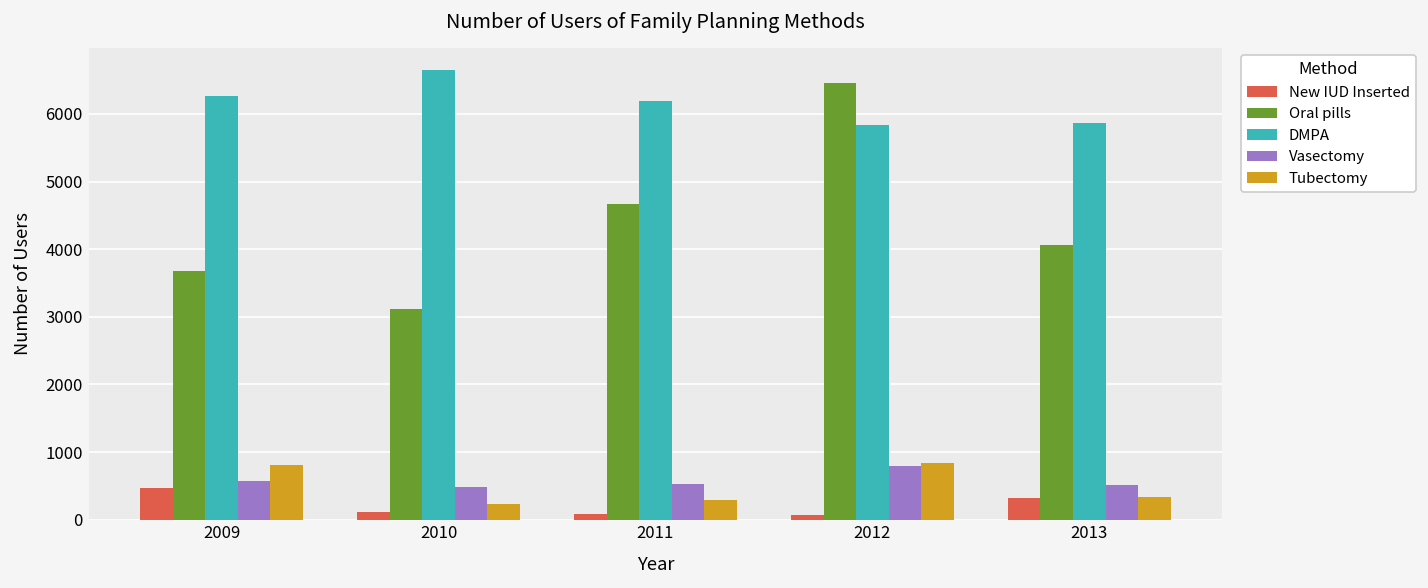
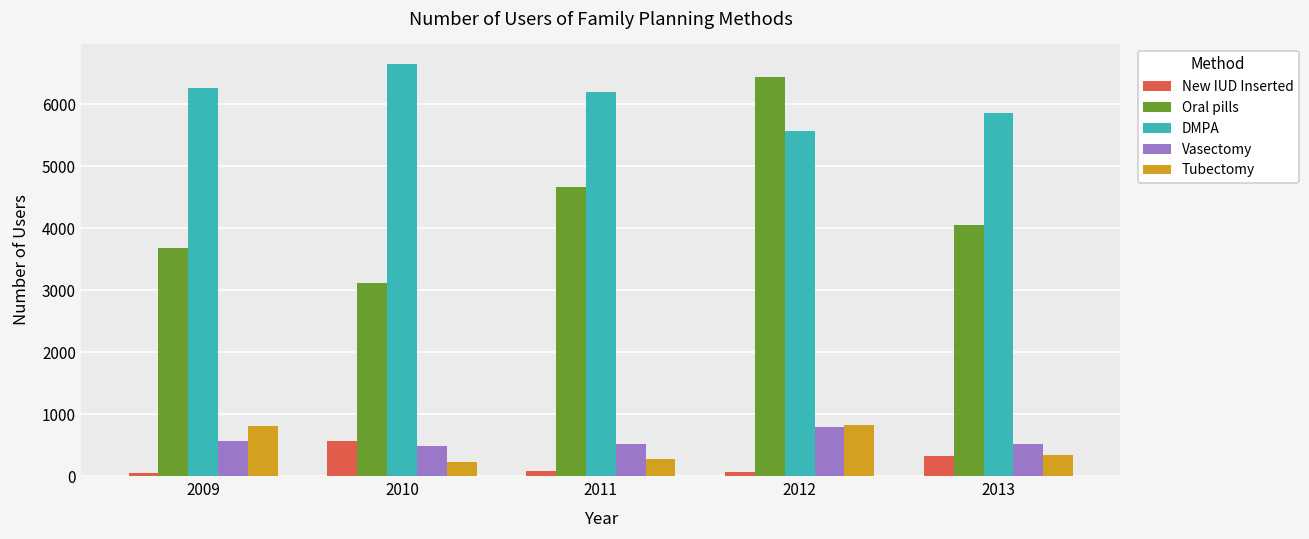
New IUD Inserted, 2009: 500 -> 0
New IUD Inserted, 2010: 100 -> 600
DMPA, 2012: 5800 -> 5600
